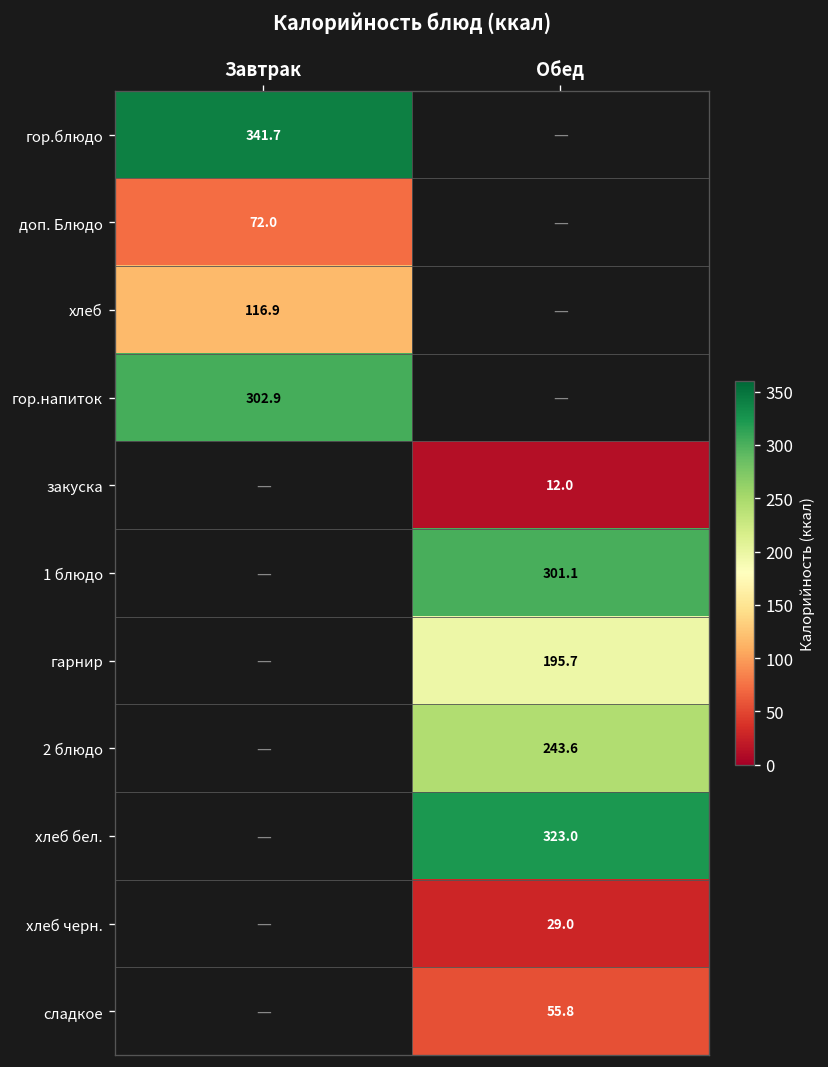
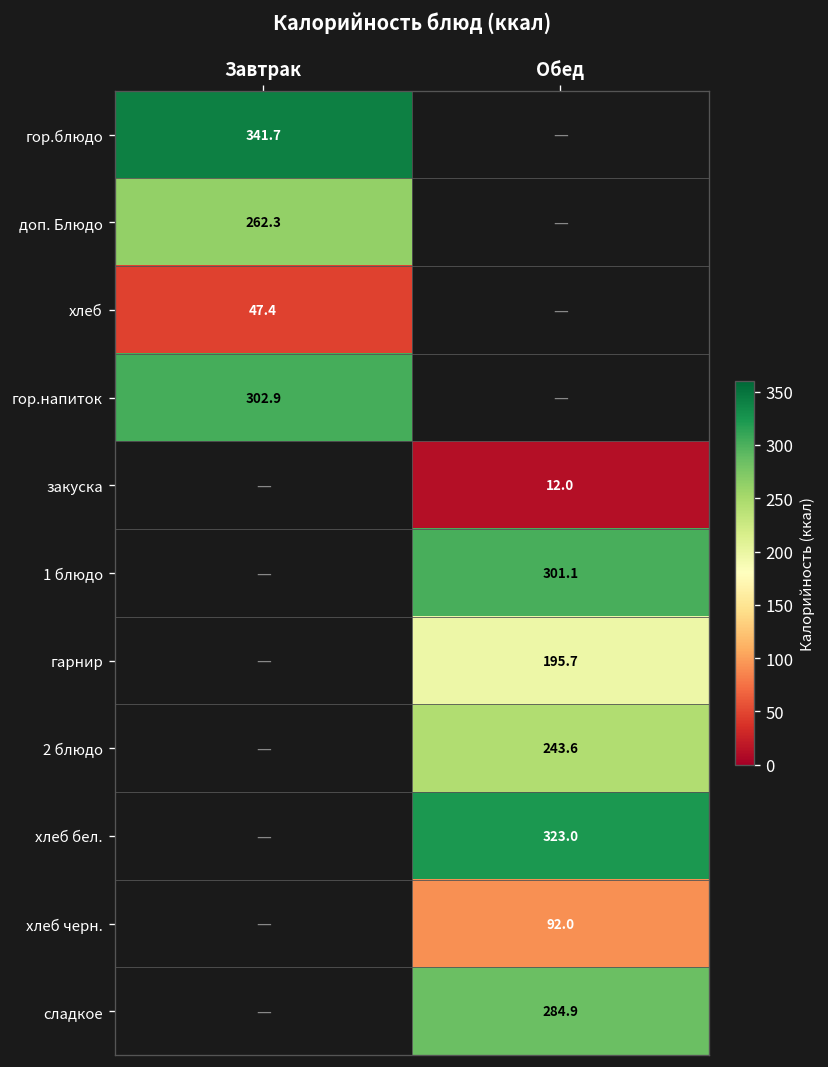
доп. Блюдо, Завтрак: 72.0 -> 262.3
хлеб, Завтрак: 116.9 -> 47.4
хлеб черн., Обед: 29.0 -> 92.0
сладкое, Обед: 55.8 -> 284.9
